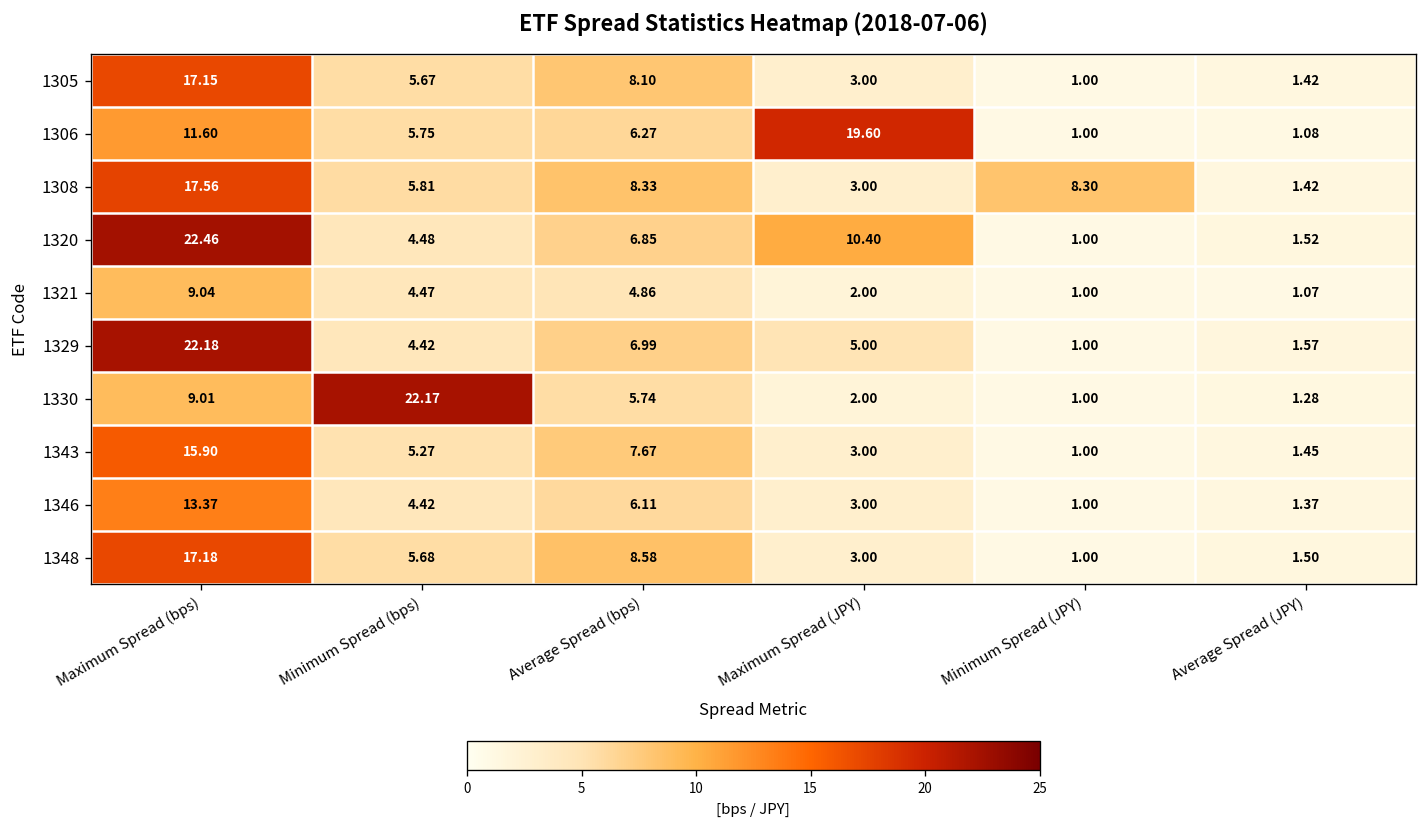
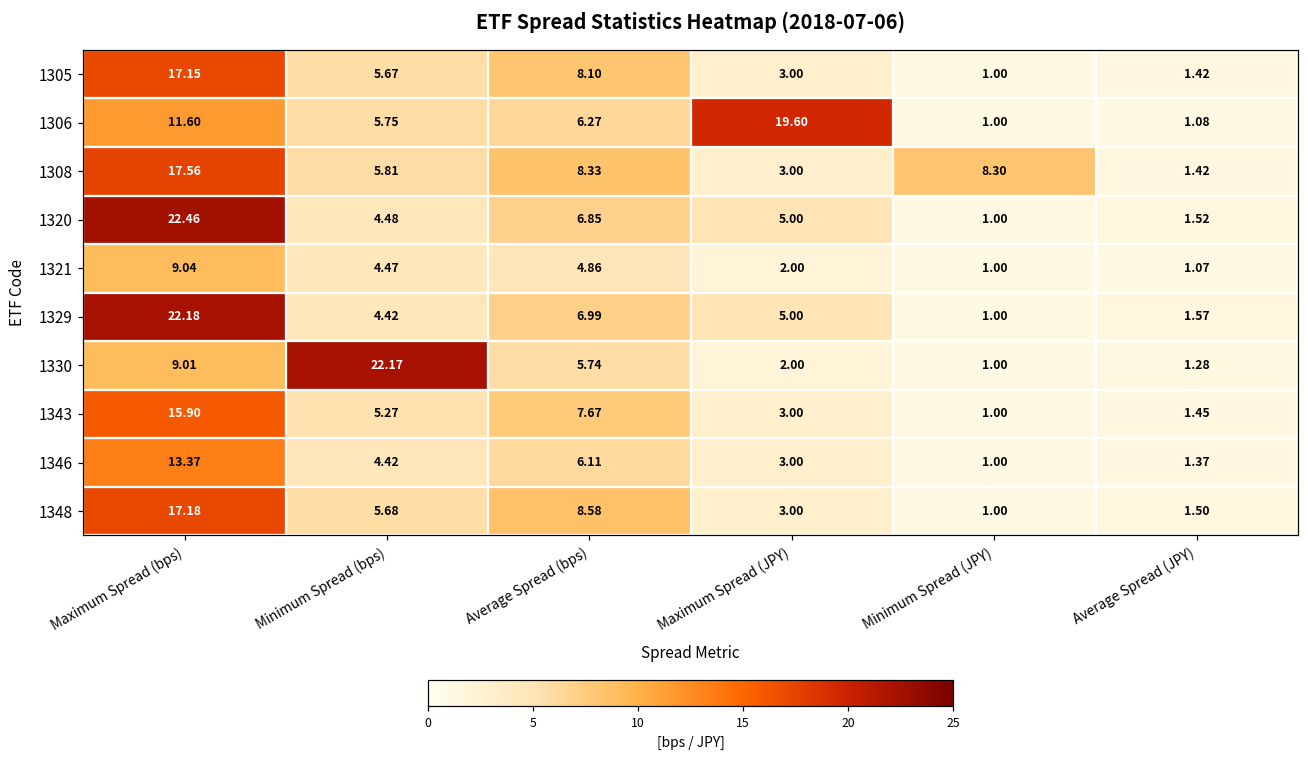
1320, Maximum Spread (JPY): 10.40 -> 5.00
